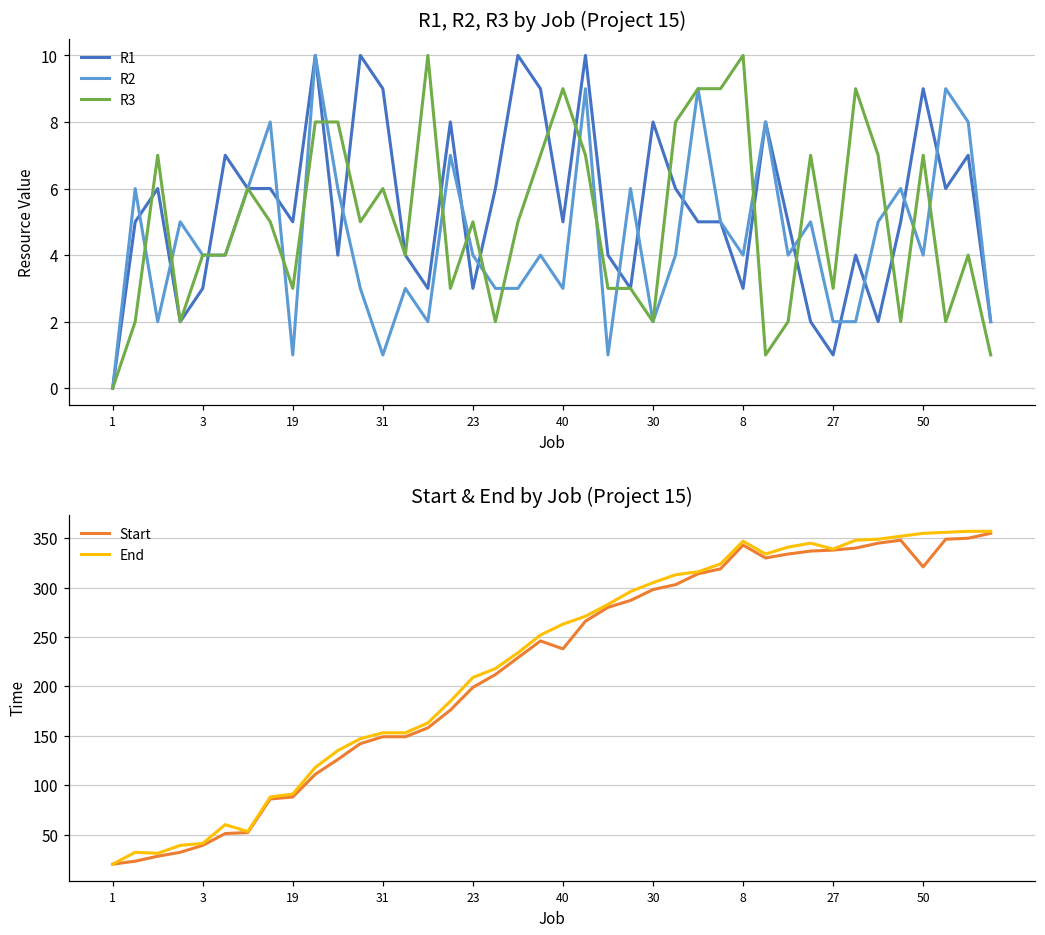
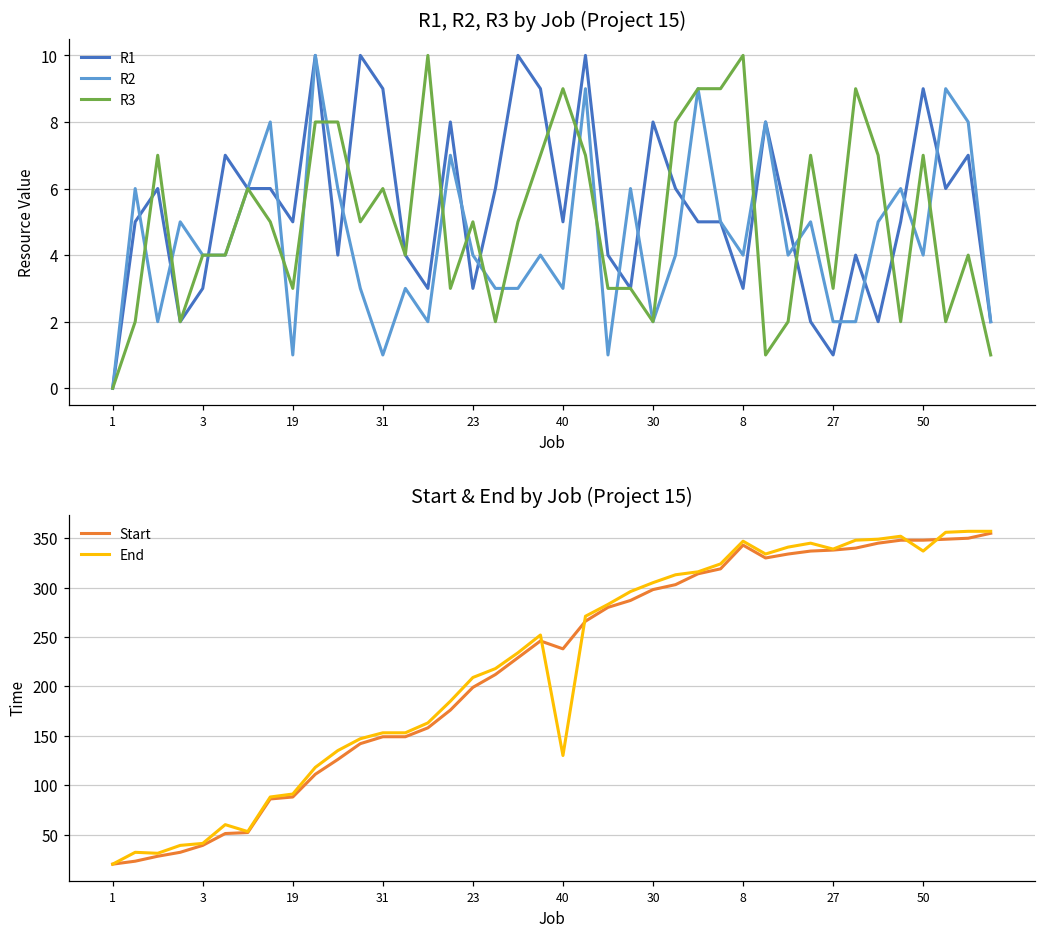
Start & End by Job (Project 15), End, 40: 260 -> 130
Start & End by Job (Project 15), Start, 50: 320 -> 350
Start & End by Job (Project 15), End, 50: 360 -> 340
